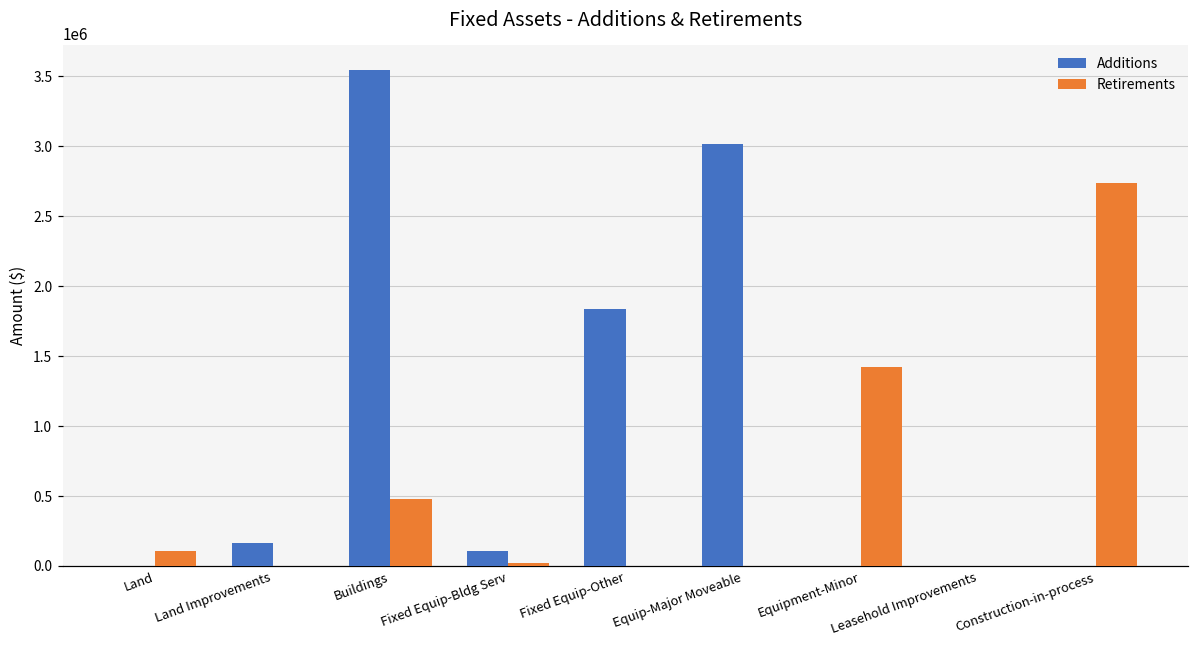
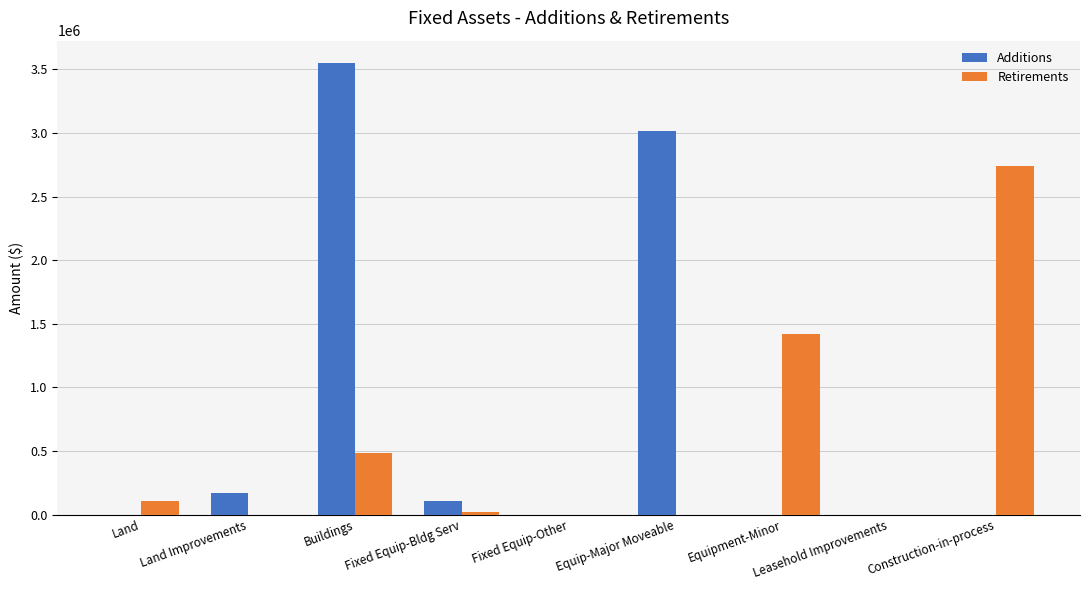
Additions, Fixed Equip-Other: 1830000 -> 0
